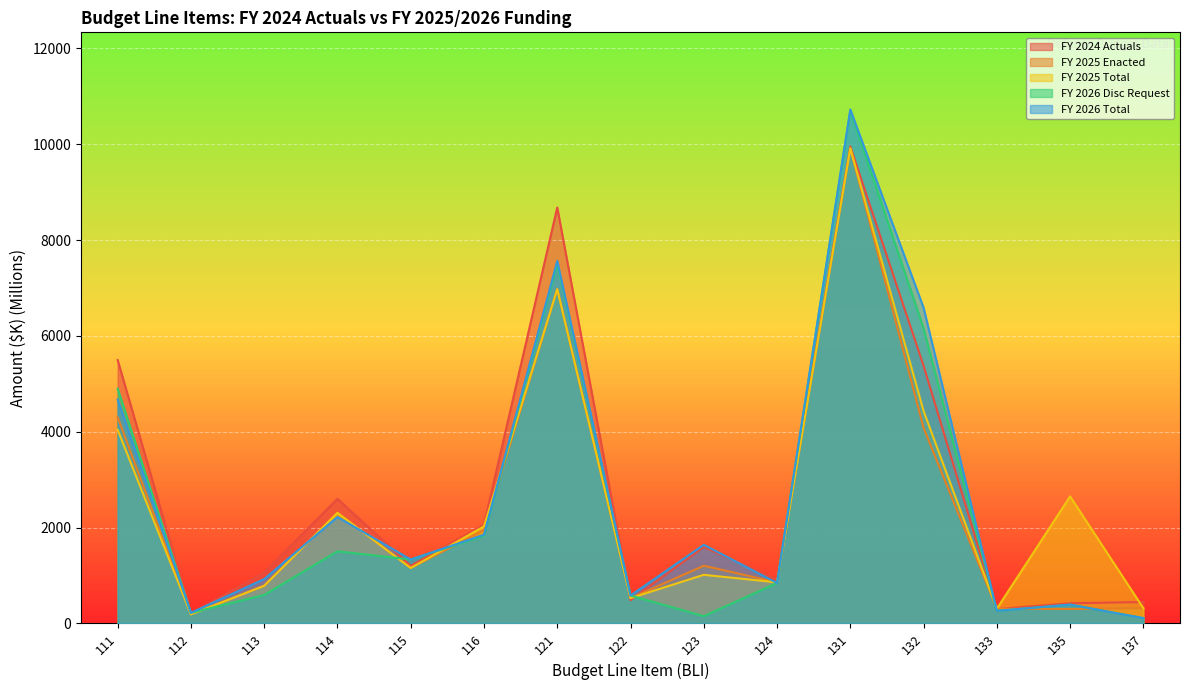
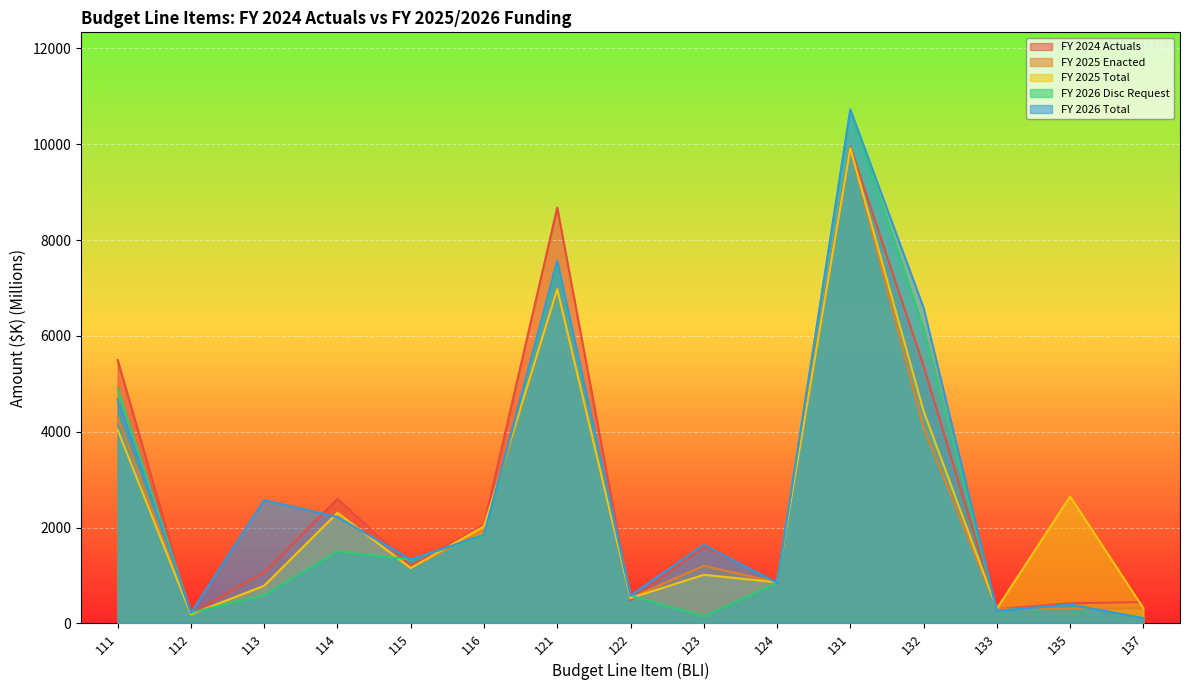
FY 2026 Total, 113: 900 -> 2600
